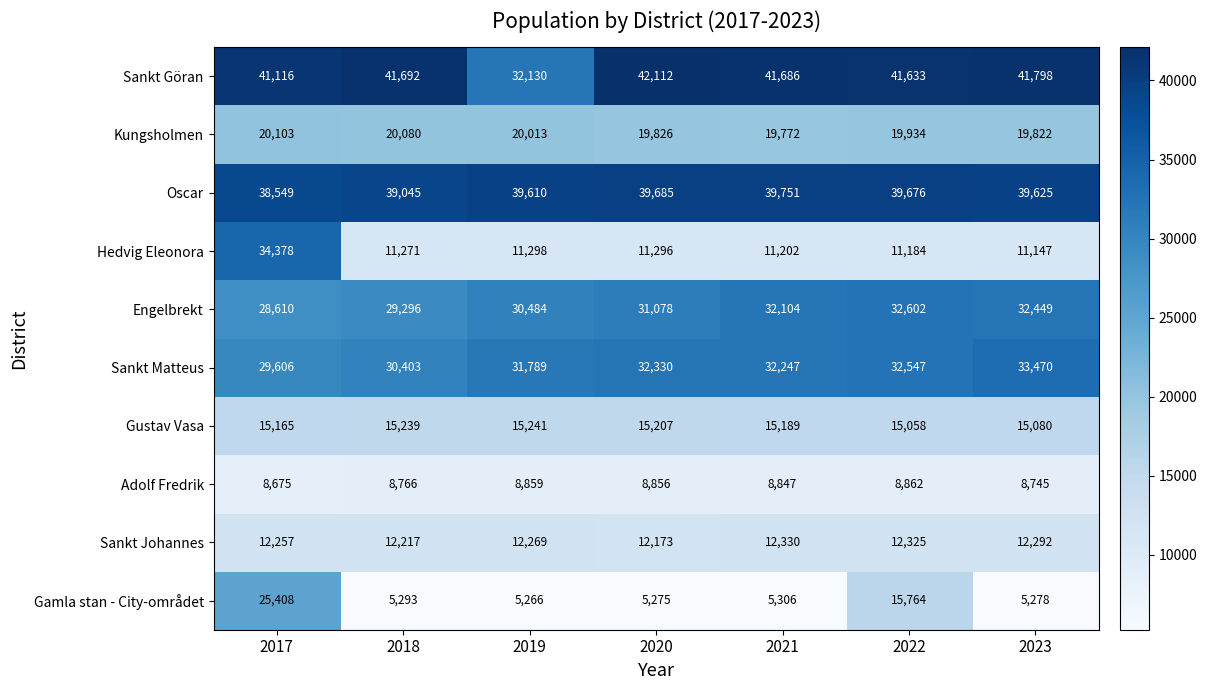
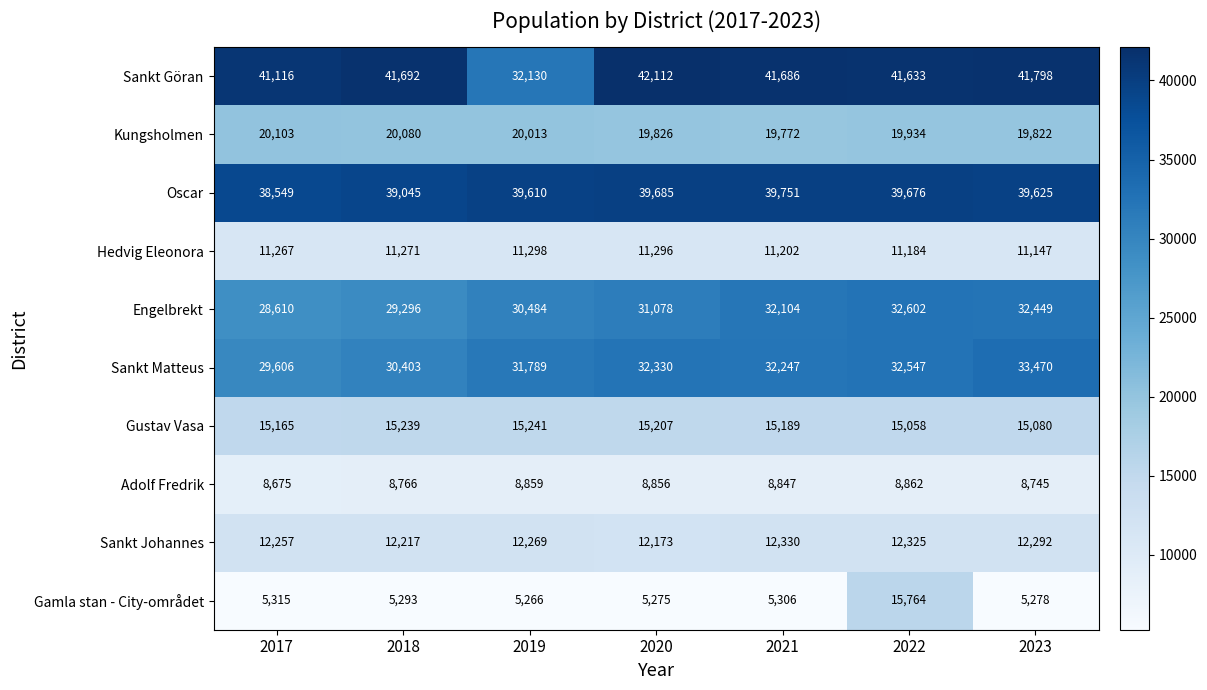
Hedvig Eleonora, 2017: 34,378 -> 11,267
Gamla stan - City-området, 2017: 25,408 -> 5,315
